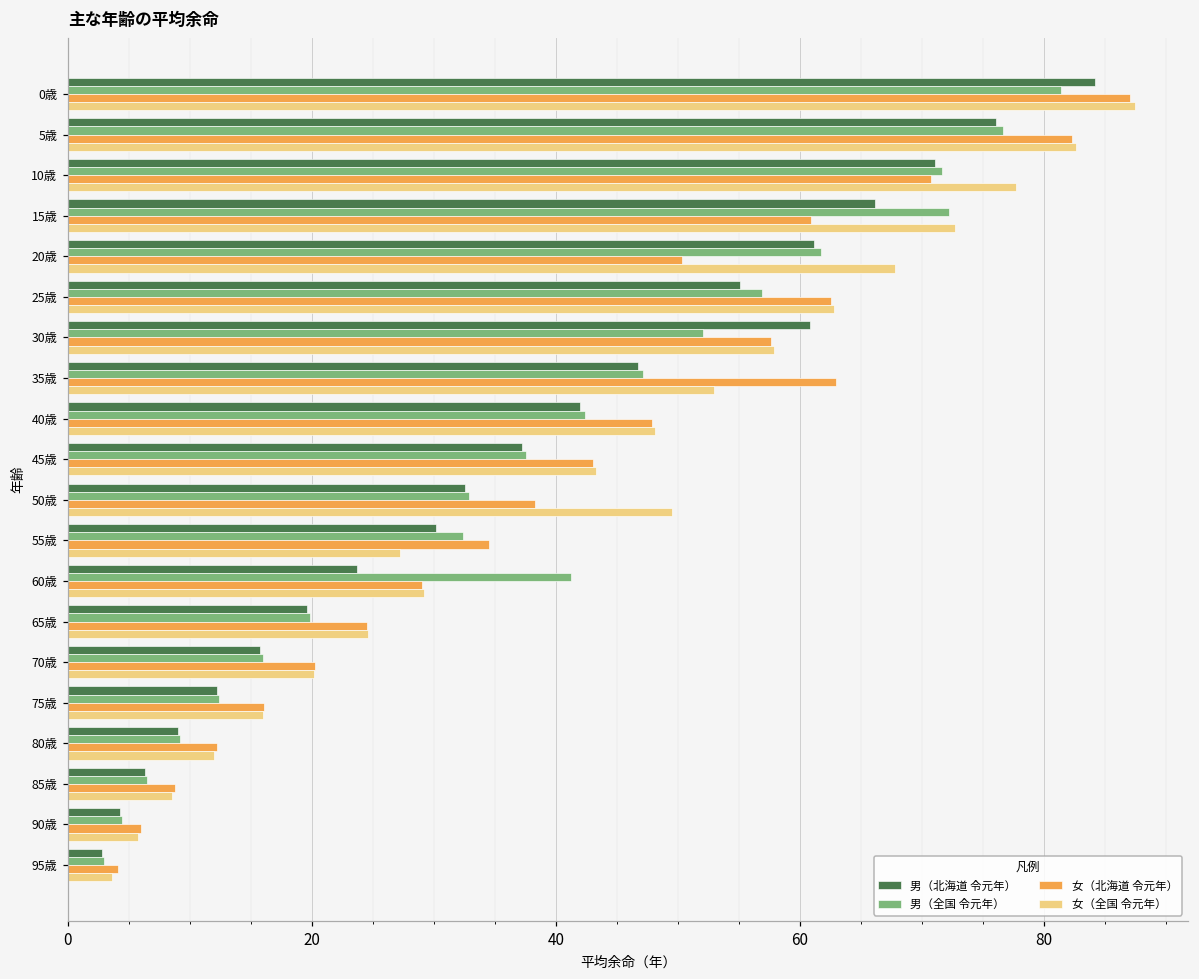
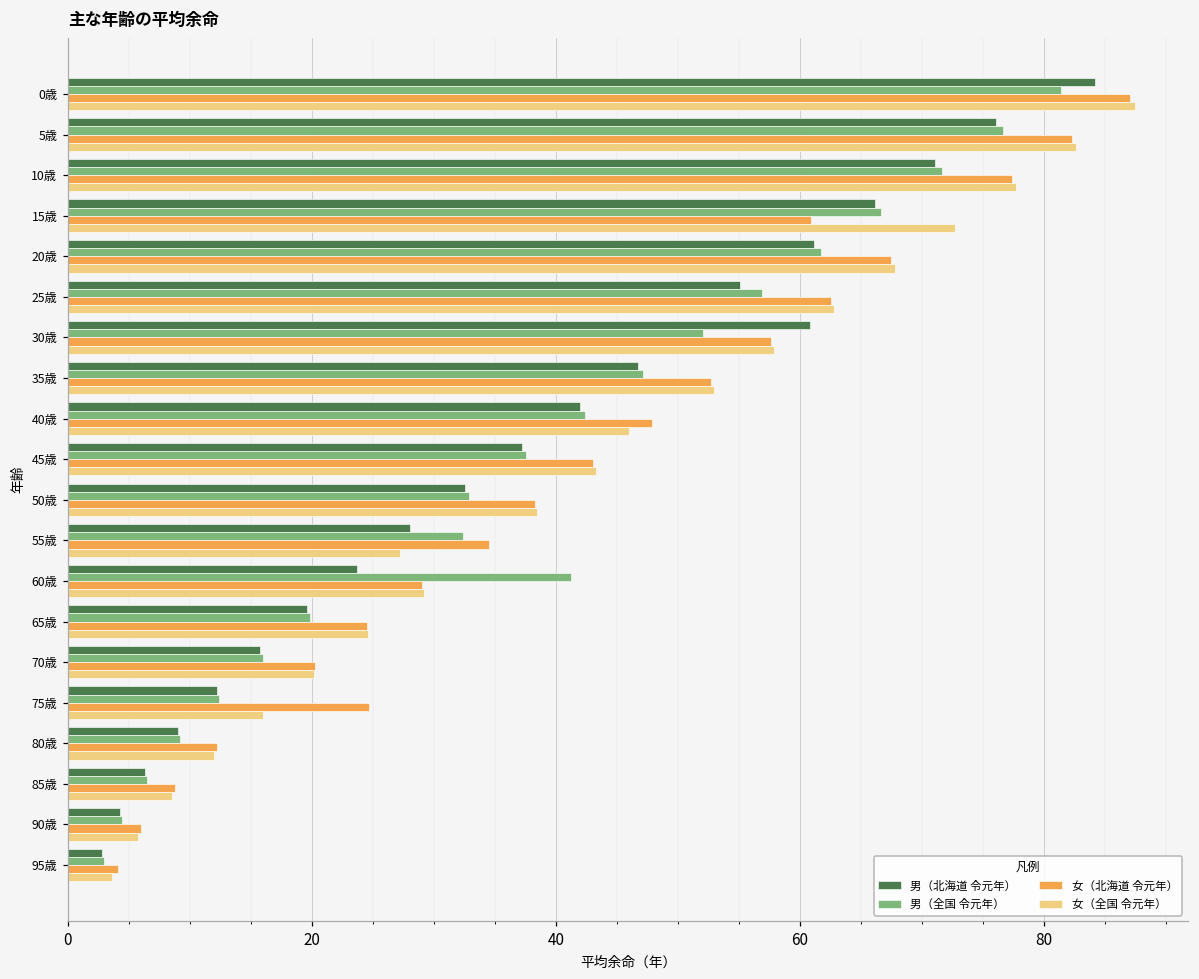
女（北海道 令元年）, 10歳: 70.8 -> 77.4
男（全国 令元年）, 15歳: 72.3 -> 66.7
女（北海道 令元年）, 20歳: 50.3 -> 67.4
女（北海道 令元年）, 35歳: 63.0 -> 52.8
女（全国 令元年）, 40歳: 48.1 -> 46.0
女（全国 令元年）, 50歳: 49.5 -> 38.5
男（北海道 令元年）, 55歳: 30.2 -> 28.1
女（北海道 令元年）, 75歳: 16.1 -> 24.7
